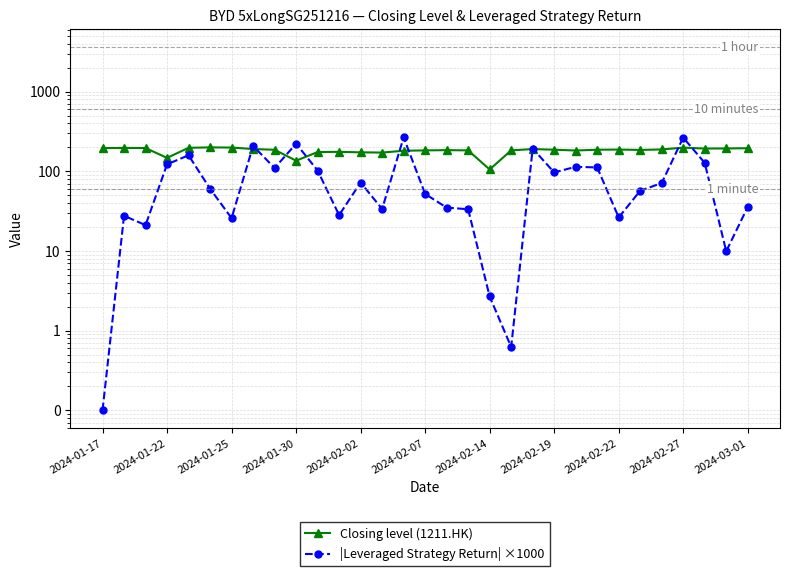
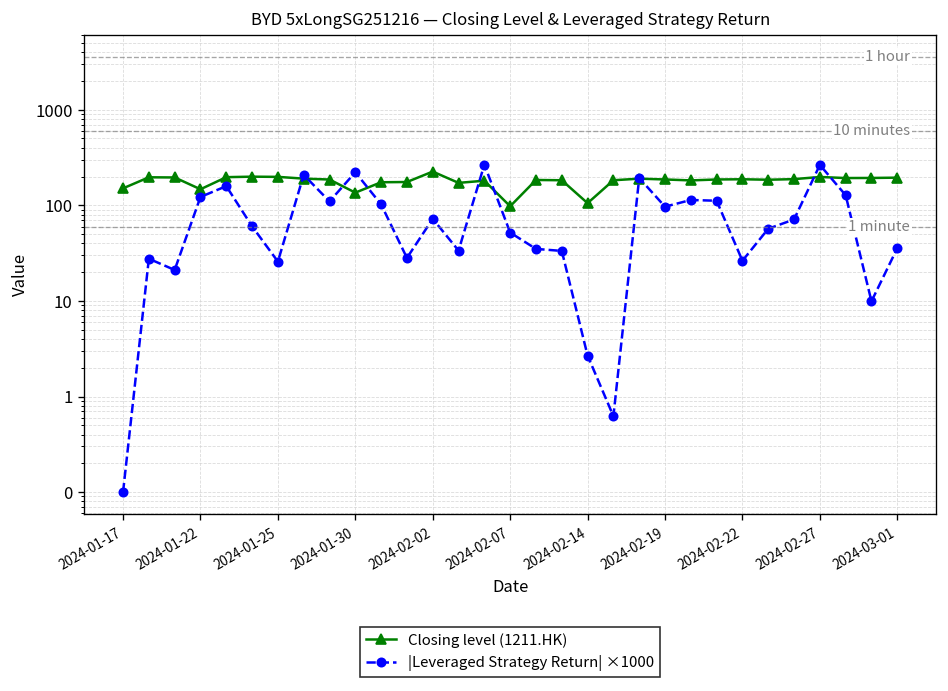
Closing level (1211.HK), 2024-01-17: 200 -> 150
Closing level (1211.HK), 2024-02-02: 170 -> 230
Closing level (1211.HK), 2024-02-07: 180 -> 100
